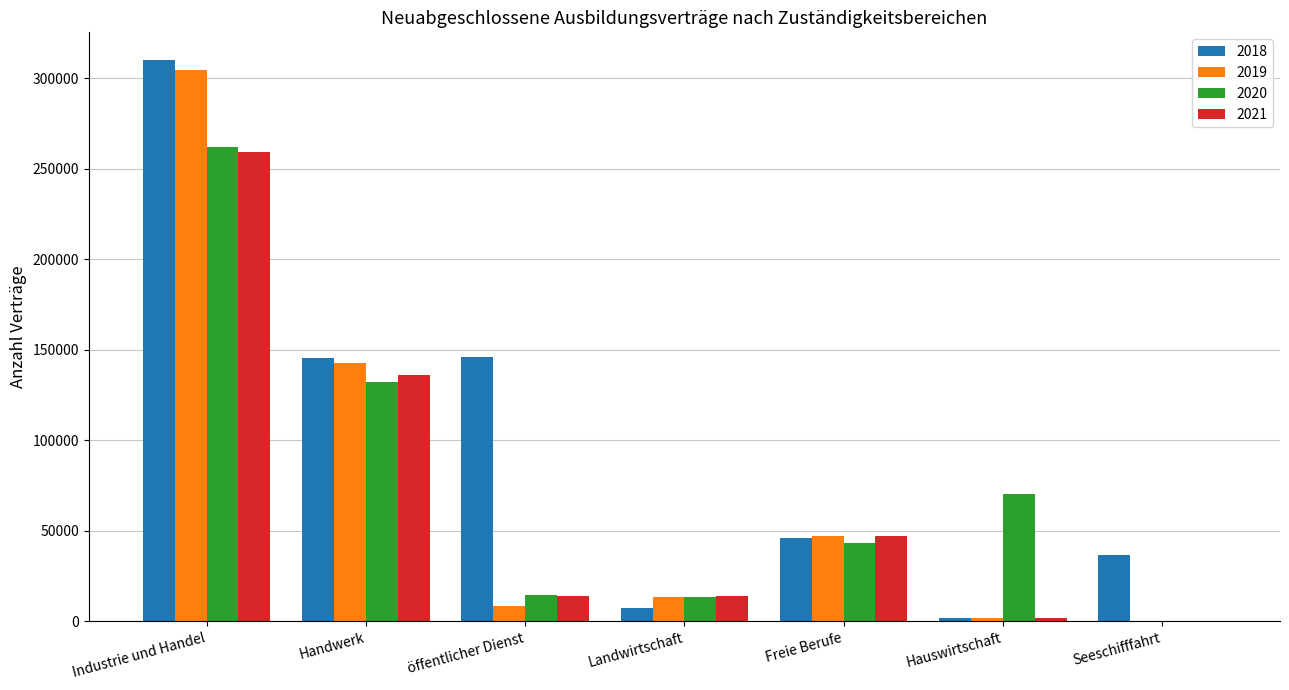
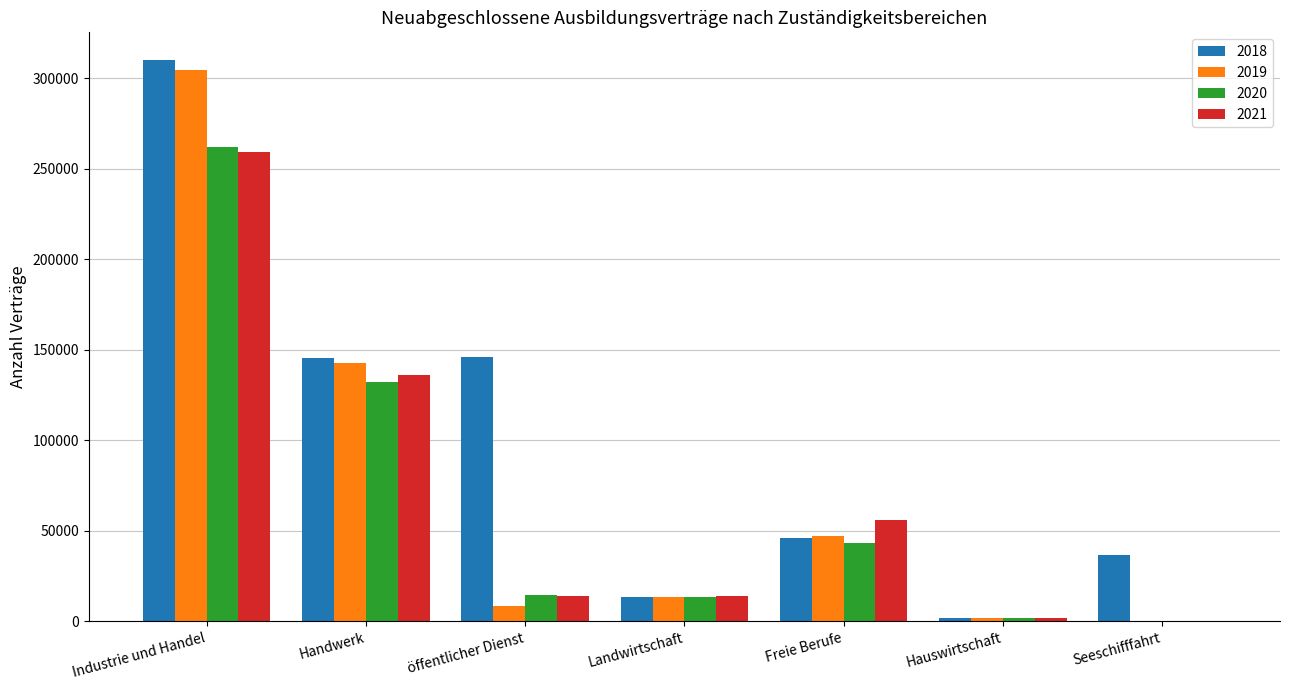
2018, Landwirtschaft: 8000 -> 13000
2021, Freie Berufe: 47000 -> 56000
2020, Hauswirtschaft: 70000 -> 2000
